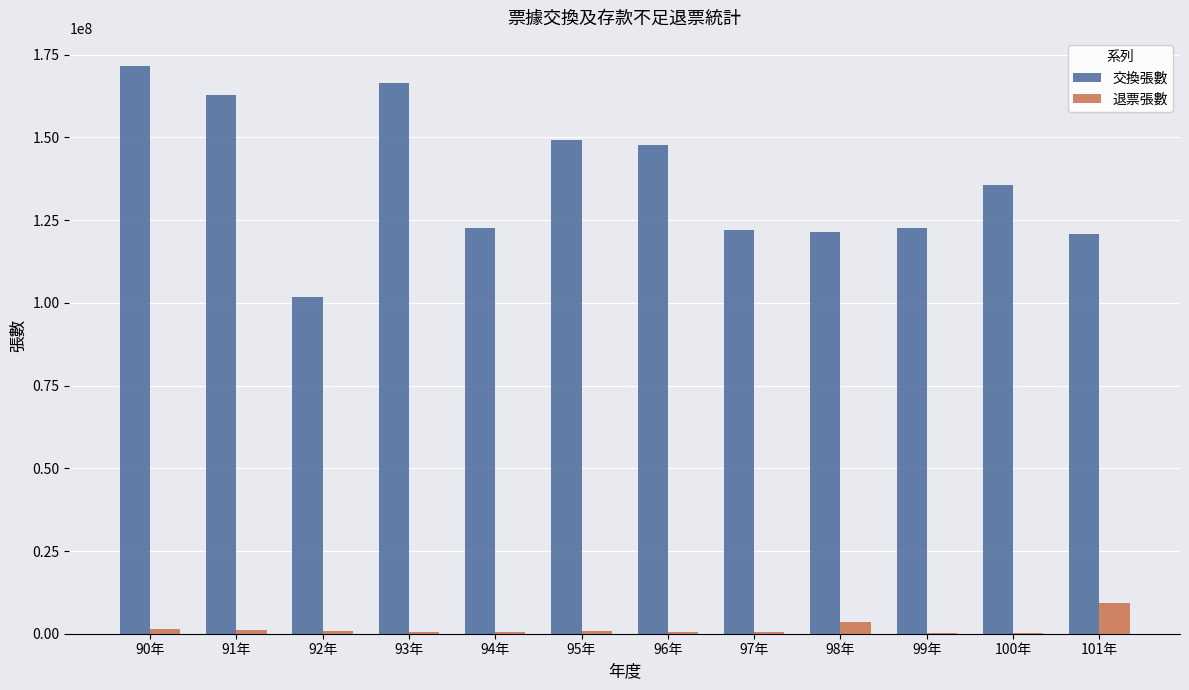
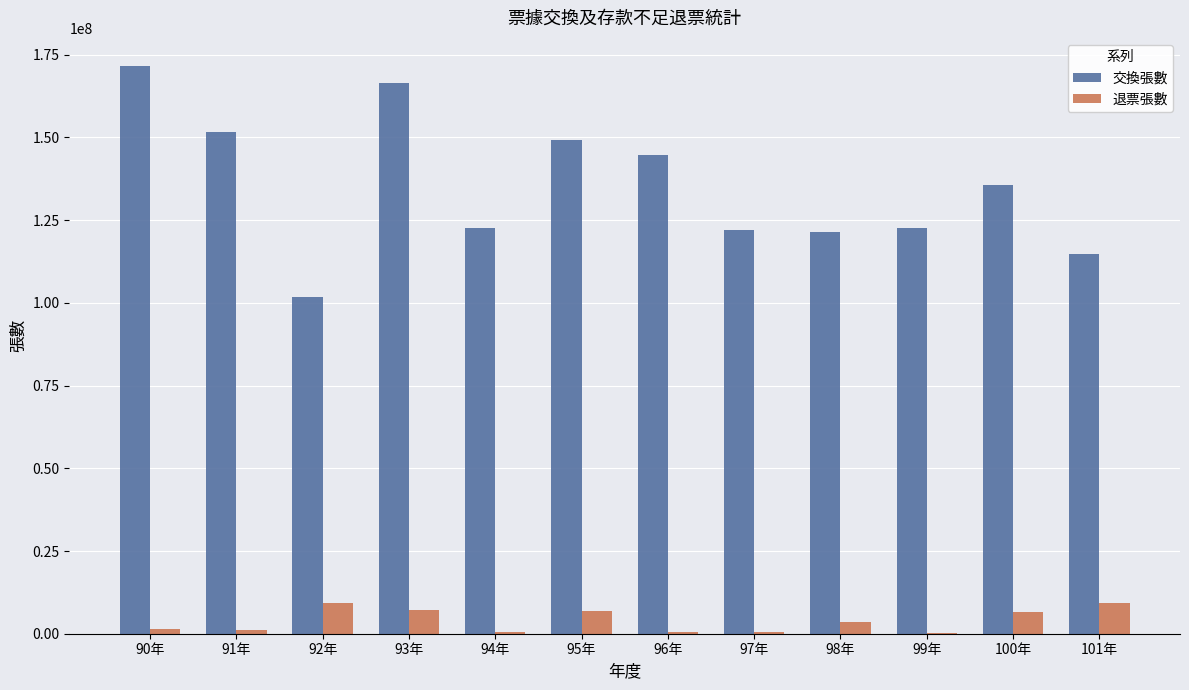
交換張數, 91年: 163000000 -> 152000000
退票張數, 92年: 1000000 -> 9000000
退票張數, 93年: 1000000 -> 7000000
退票張數, 95年: 1000000 -> 7000000
交換張數, 96年: 148000000 -> 145000000
退票張數, 100年: 0 -> 7000000
交換張數, 101年: 121000000 -> 115000000
